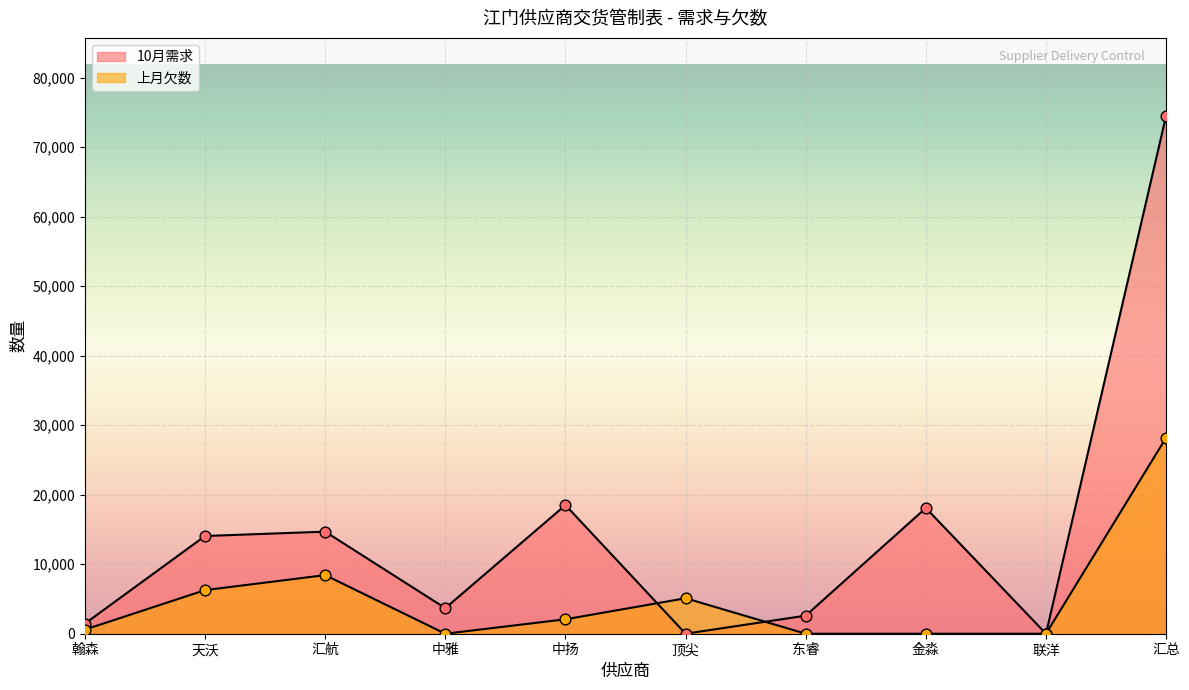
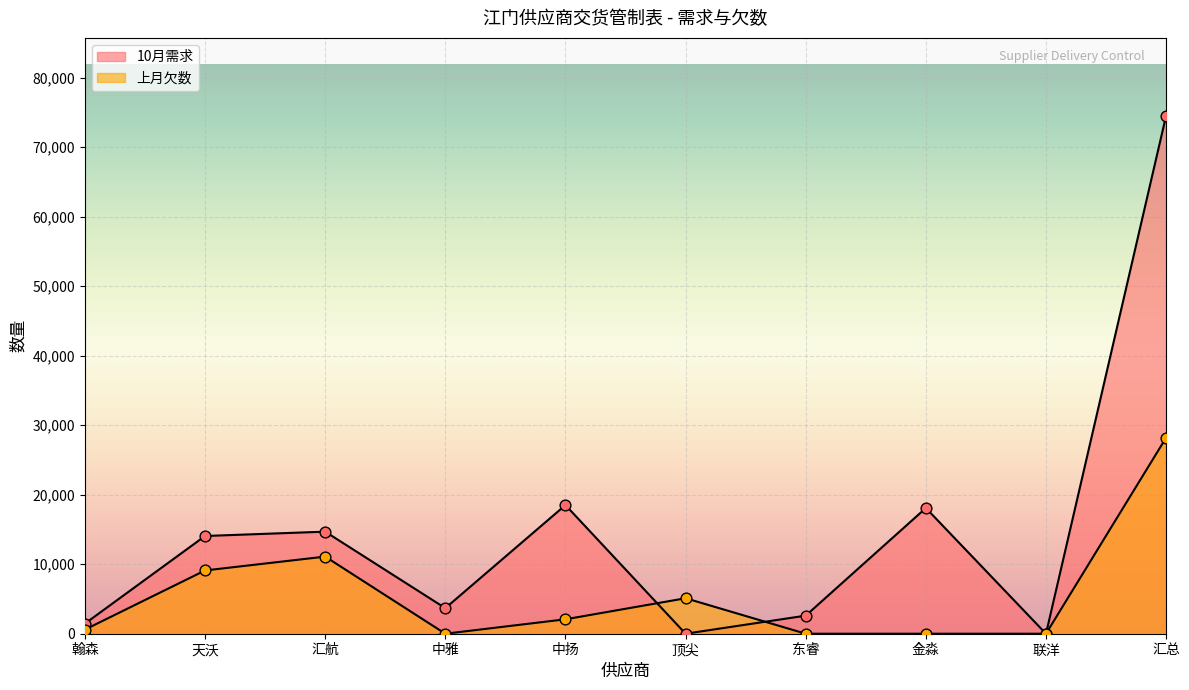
上月欠数, 天沃: 6,000 -> 9,000
上月欠数, 汇航: 8,000 -> 11,000
